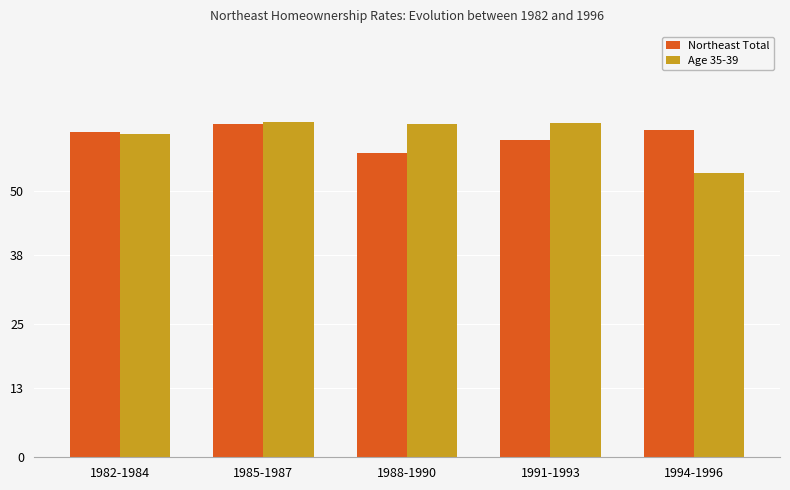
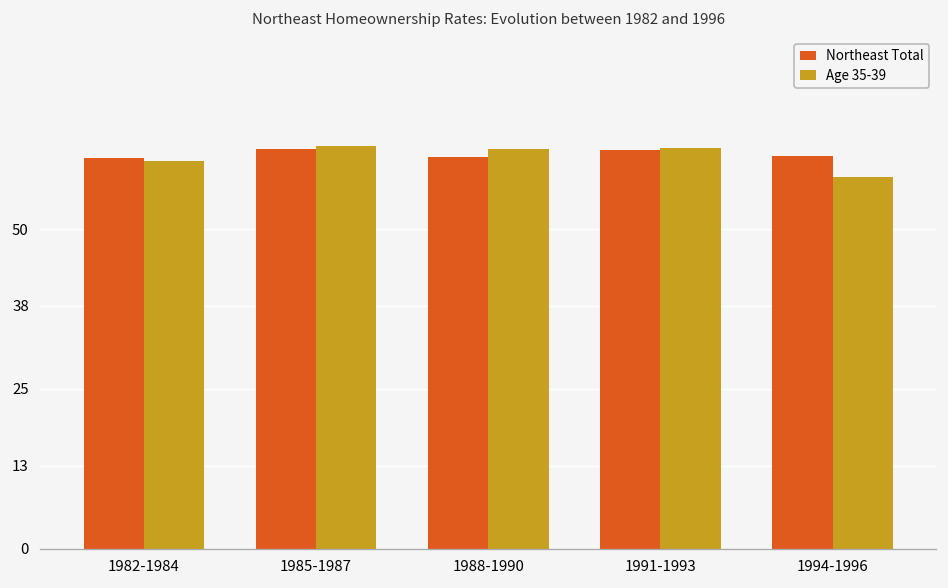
Northeast Total, 1988-1990: 57 -> 61
Northeast Total, 1991-1993: 60 -> 62
Age 35-39, 1994-1996: 53 -> 58
